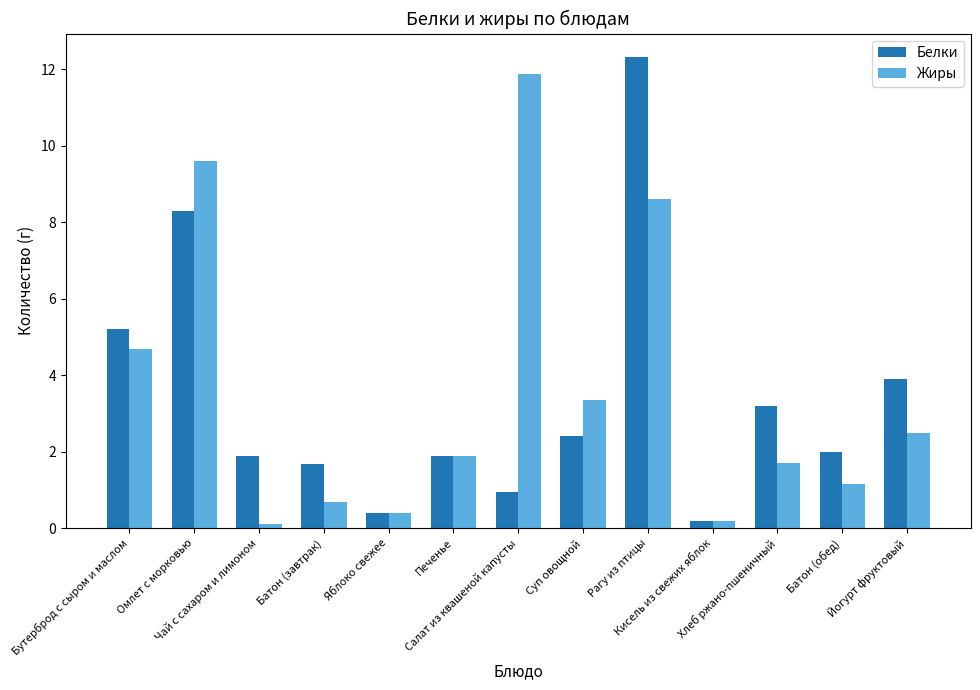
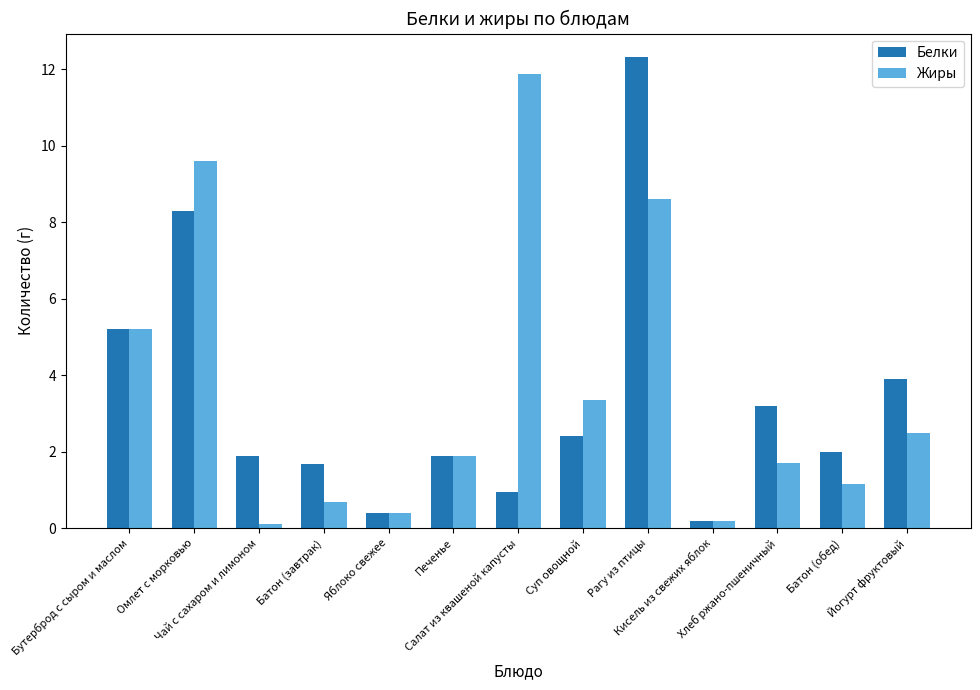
Жиры, Бутерброд с сыром и маслом: 4.7 -> 5.2
